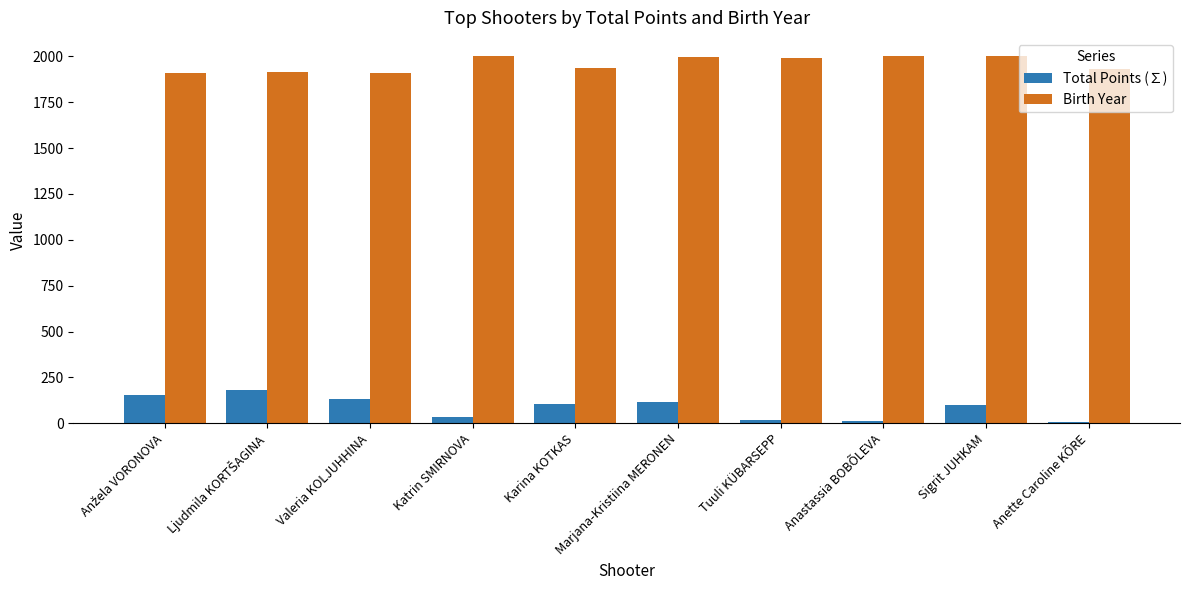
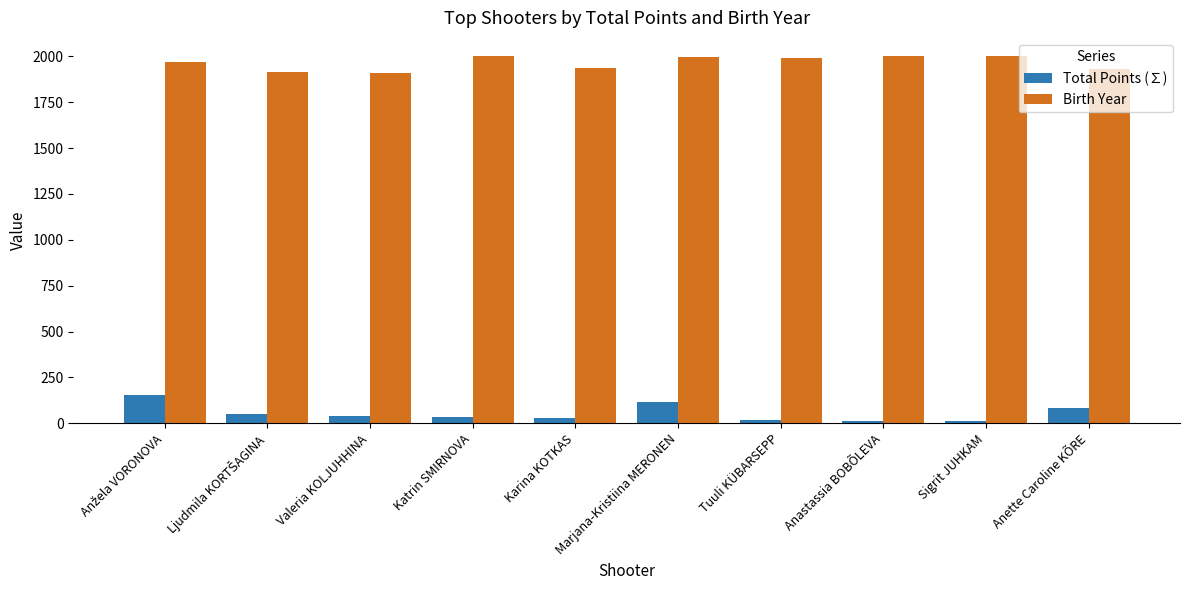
Birth Year, Anžela VORONOVA: 1910 -> 1970
Total Points (∑), Ljudmila KORTŠAGINA: 180 -> 50
Total Points (∑), Valeria KOLJUHHINA: 130 -> 40
Total Points (∑), Karina KOTKAS: 100 -> 30
Total Points (∑), Sigrit JUHKAM: 100 -> 10
Total Points (∑), Anette Caroline KÕRE: 10 -> 80
